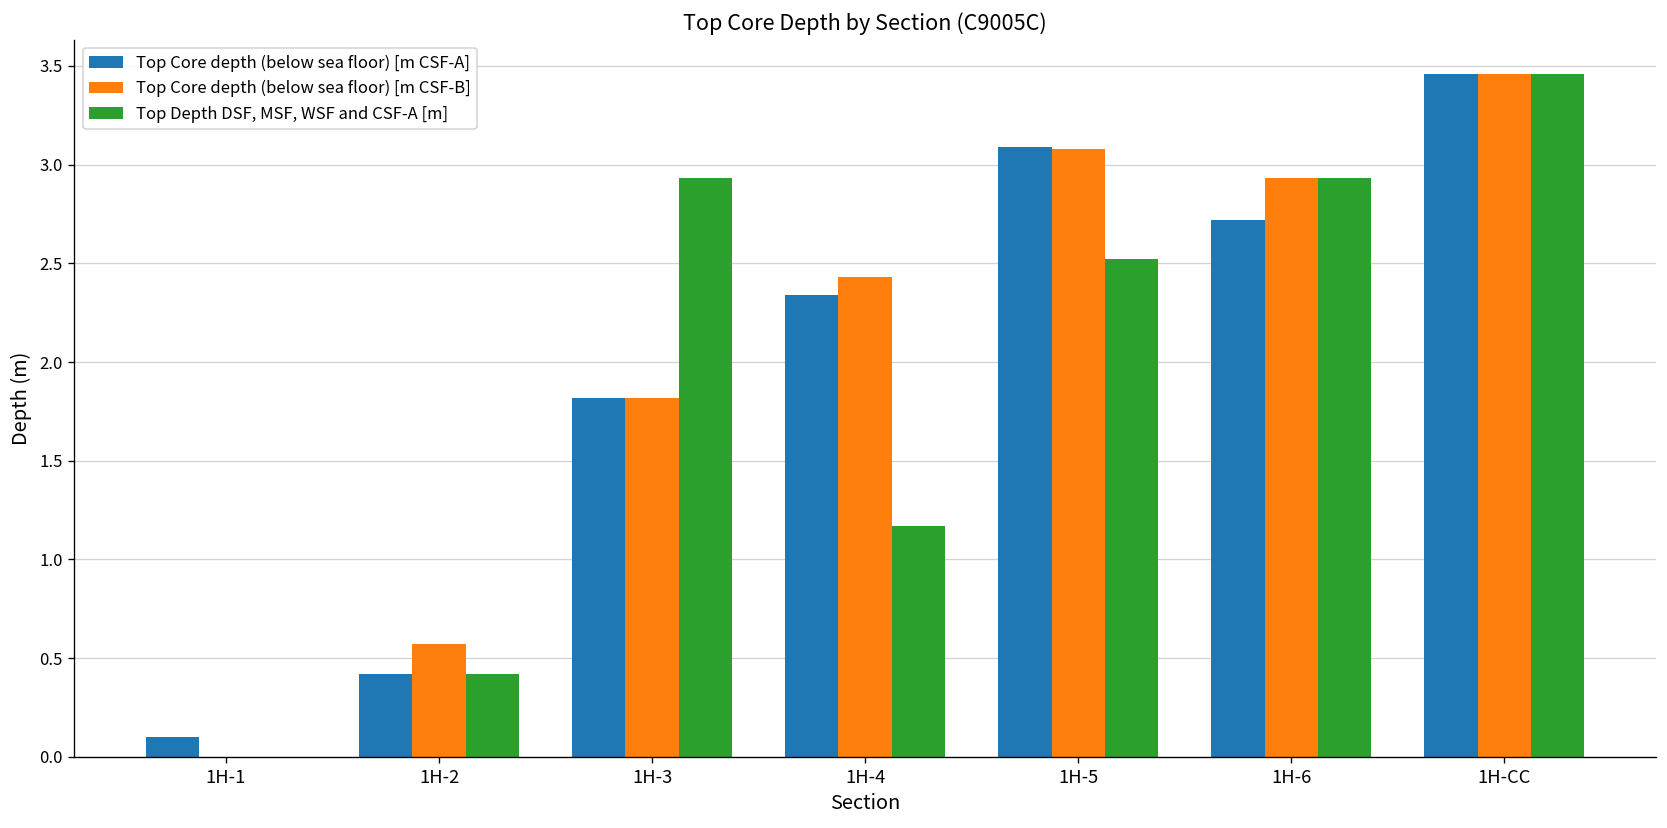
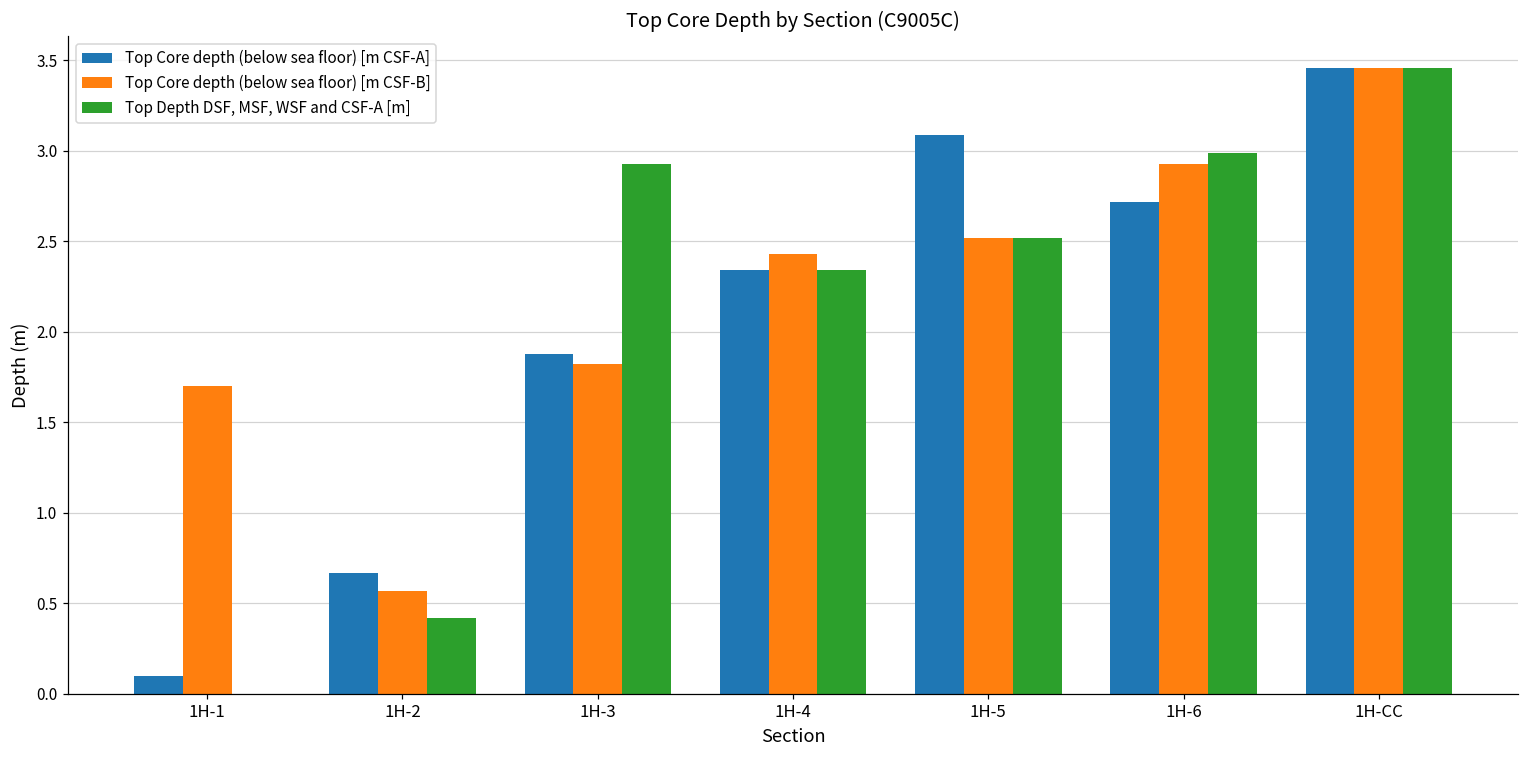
Top Core depth (below sea floor) [m CSF-B], 1H-1: 0.0 -> 1.7
Top Core depth (below sea floor) [m CSF-A], 1H-2: 0.42 -> 0.67
Top Core depth (below sea floor) [m CSF-A], 1H-3: 1.82 -> 1.88
Top Depth DSF, MSF, WSF and CSF-A [m], 1H-4: 1.17 -> 2.34
Top Core depth (below sea floor) [m CSF-B], 1H-5: 3.08 -> 2.52
Top Depth DSF, MSF, WSF and CSF-A [m], 1H-6: 2.93 -> 2.99
